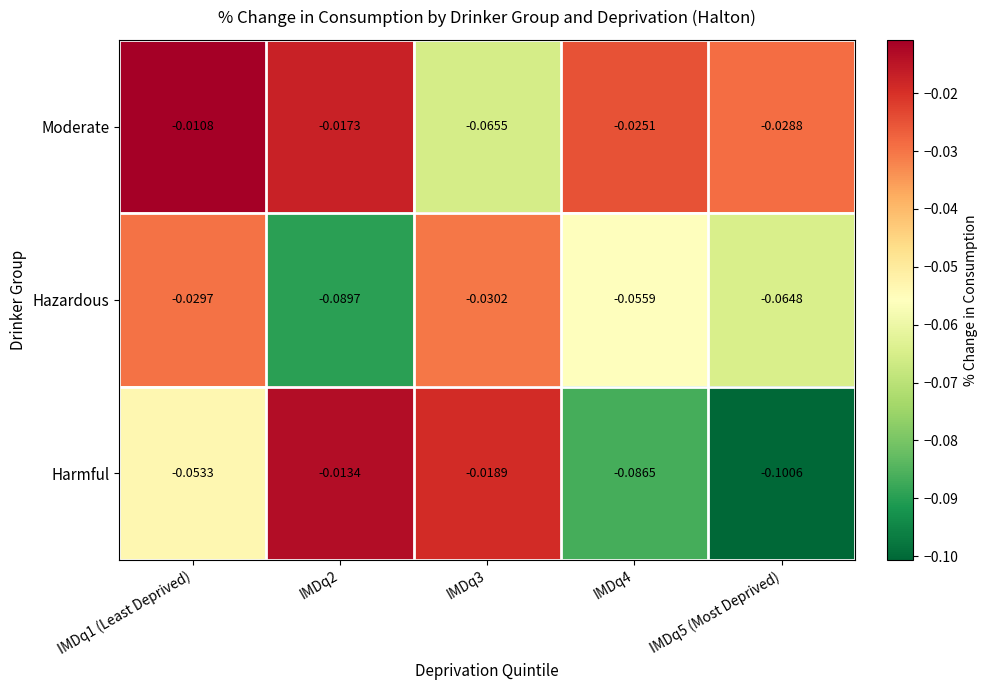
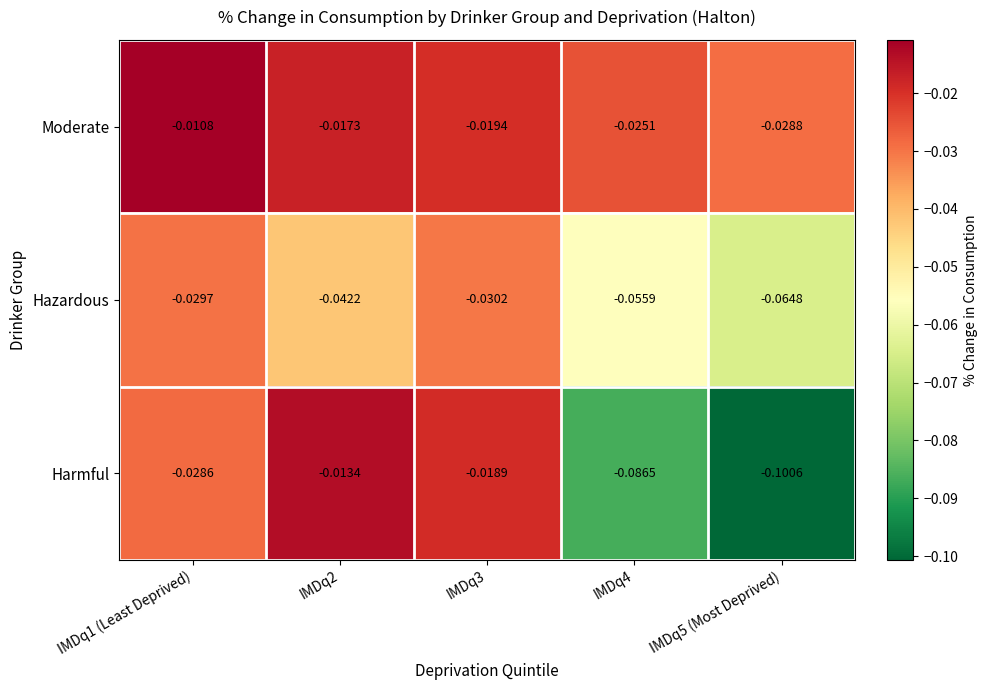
Moderate, IMDq3: -0.0655 -> -0.0194
Hazardous, IMDq2: -0.0897 -> -0.0422
Harmful, IMDq1 (Least Deprived): -0.0533 -> -0.0286
